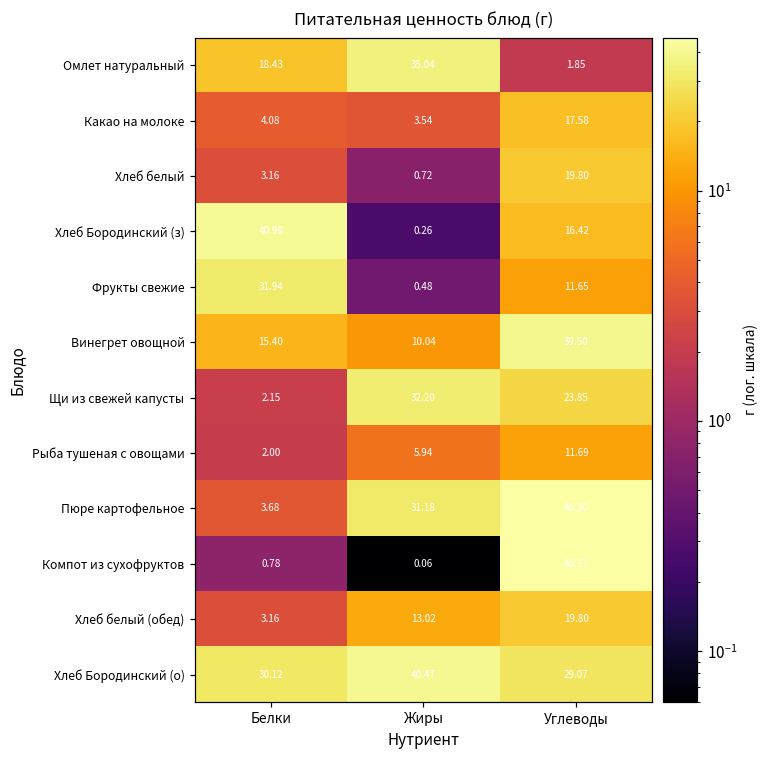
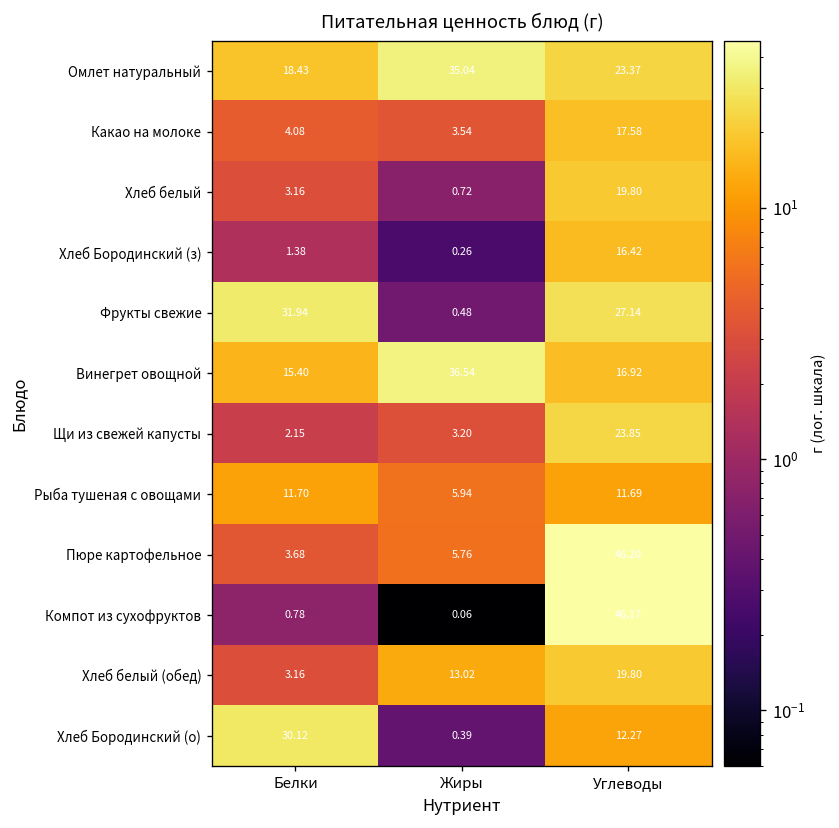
Омлет натуральный, Углеводы: 1.85 -> 23.37
Хлеб Бородинский (з), Белки: 40.98 -> 1.38
Фрукты свежие, Углеводы: 11.65 -> 27.14
Винегрет овощной, Жиры: 10.04 -> 36.54
Винегрет овощной, Углеводы: 39.50 -> 16.92
Щи из свежей капусты, Жиры: 32.20 -> 3.20
Рыба тушеная с овощами, Белки: 2.00 -> 11.70
Пюре картофельное, Жиры: 31.18 -> 5.76
Хлеб Бородинский (о), Жиры: 40.47 -> 0.39
Хлеб Бородинский (о), Углеводы: 29.07 -> 12.27
